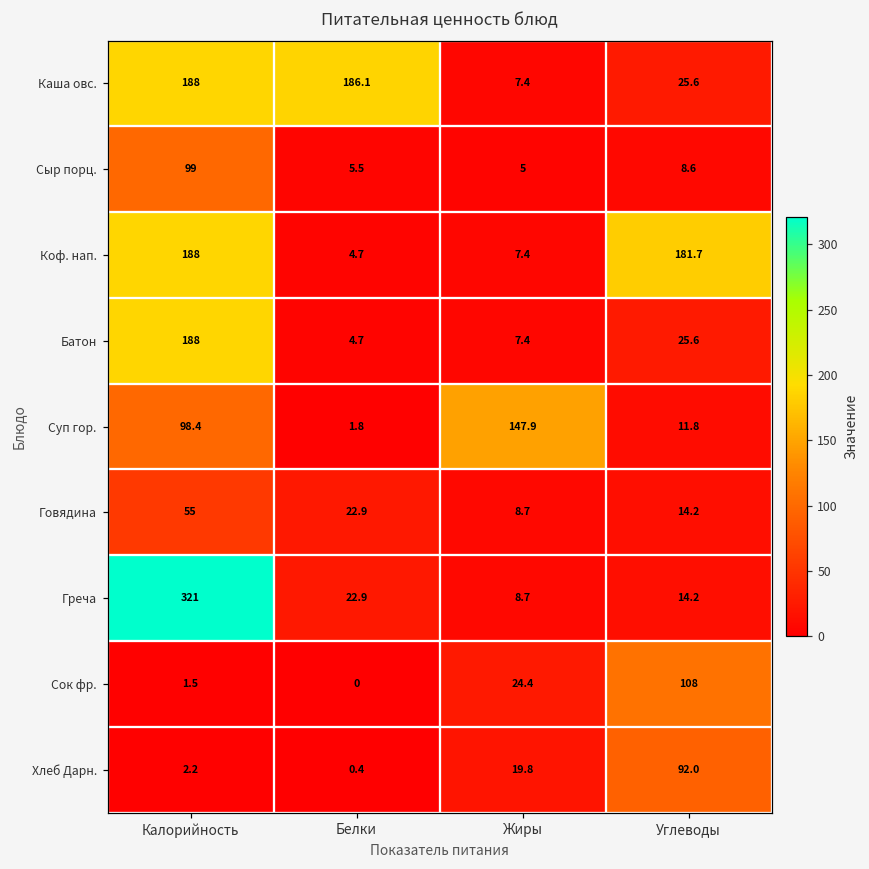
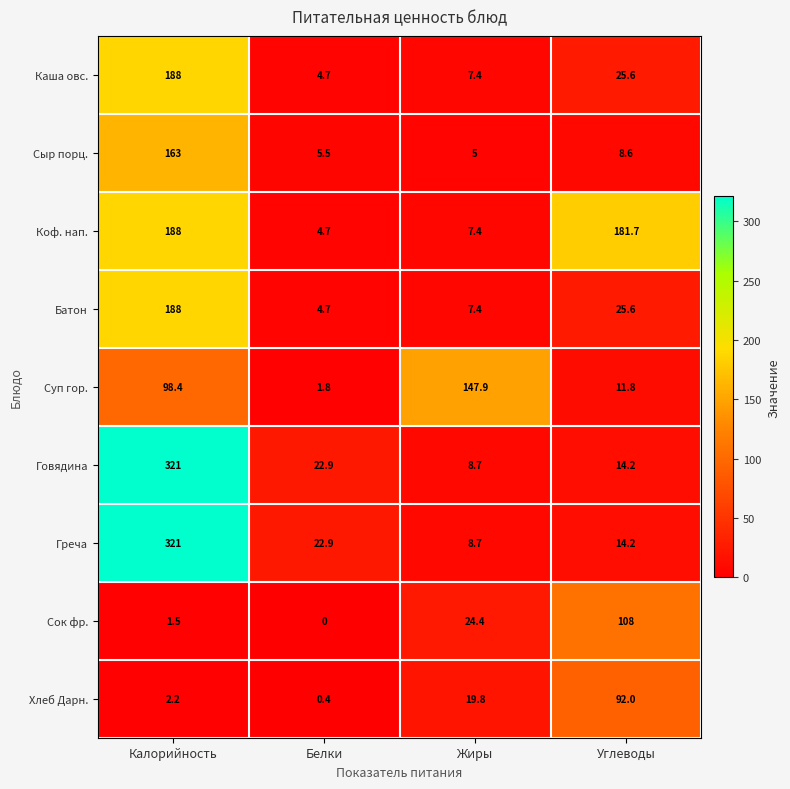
Каша овс., Белки: 186.1 -> 4.7
Сыр порц., Калорийность: 99 -> 163
Говядина, Калорийность: 55 -> 321
